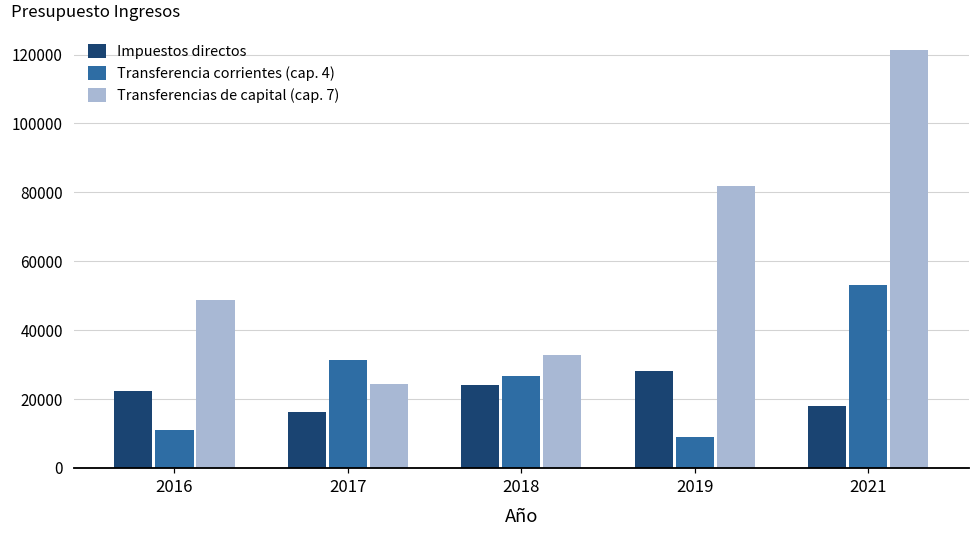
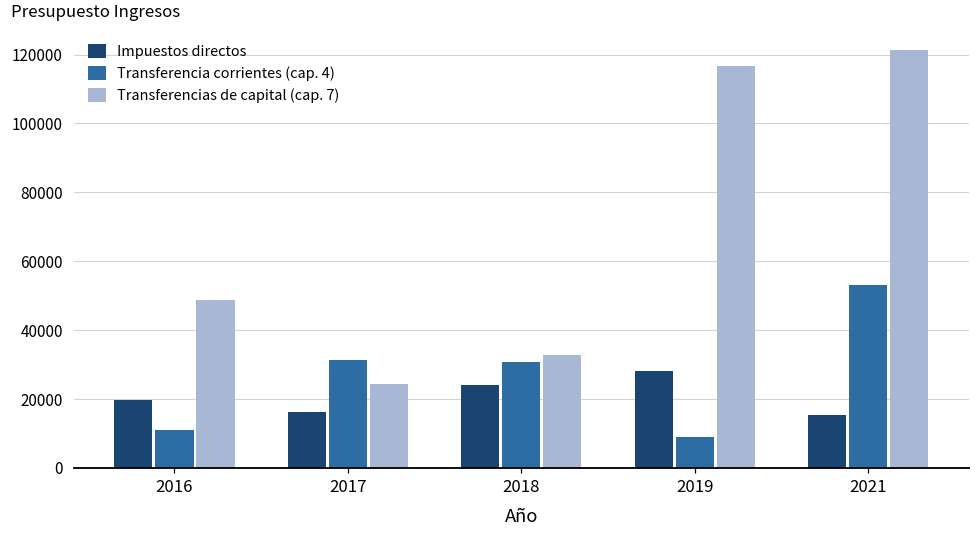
Impuestos directos, 2016: 22000 -> 20000
Transferencia corrientes (cap. 4), 2018: 27000 -> 31000
Transferencias de capital (cap. 7), 2019: 82000 -> 117000
Impuestos directos, 2021: 18000 -> 15000
